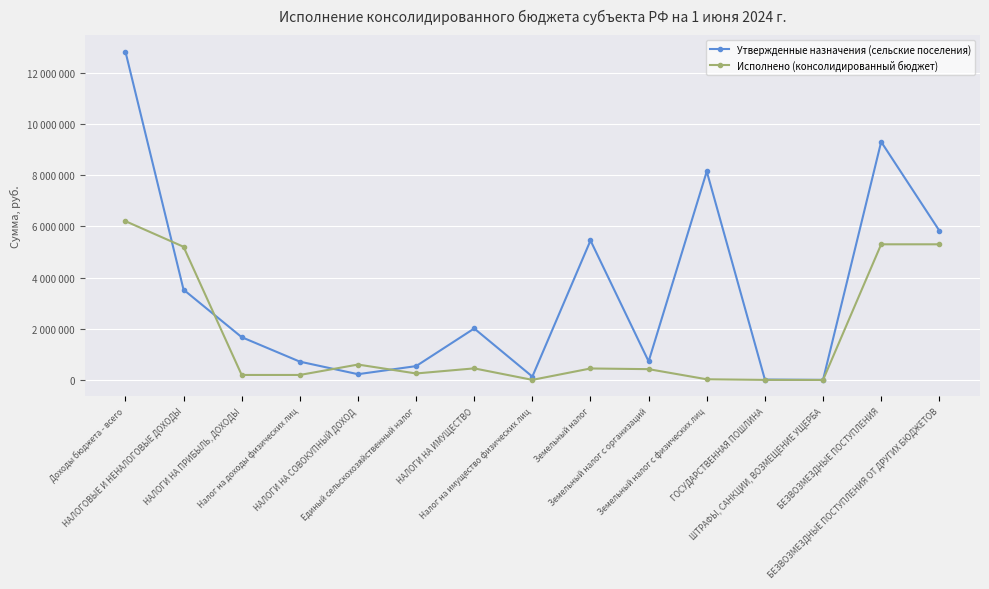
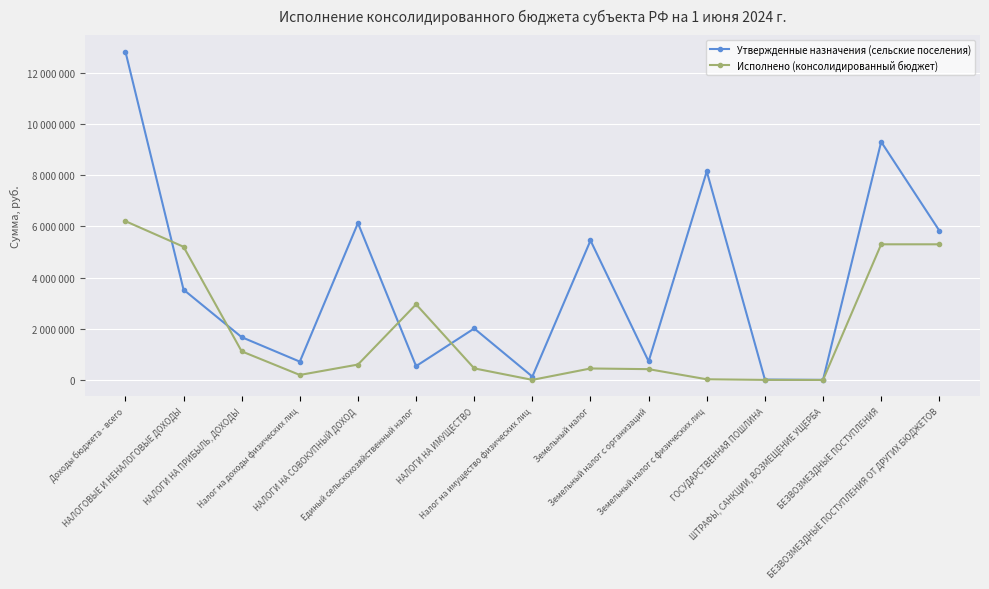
Исполнено (консолидированный бюджет), НАЛОГИ НА ПРИБЫЛЬ, ДОХОДЫ: 200000 -> 1100000
Утвержденные назначения (сельские поселения), НАЛОГИ НА СОВОКУПНЫЙ ДОХОД: 200000 -> 6100000
Исполнено (консолидированный бюджет), Единый сельскохозяйственный налог: 300000 -> 3000000
